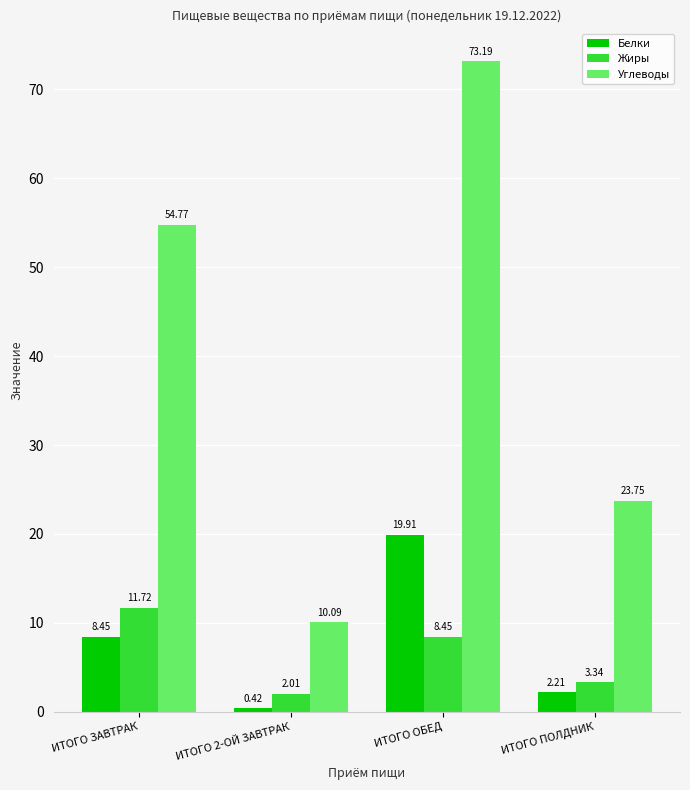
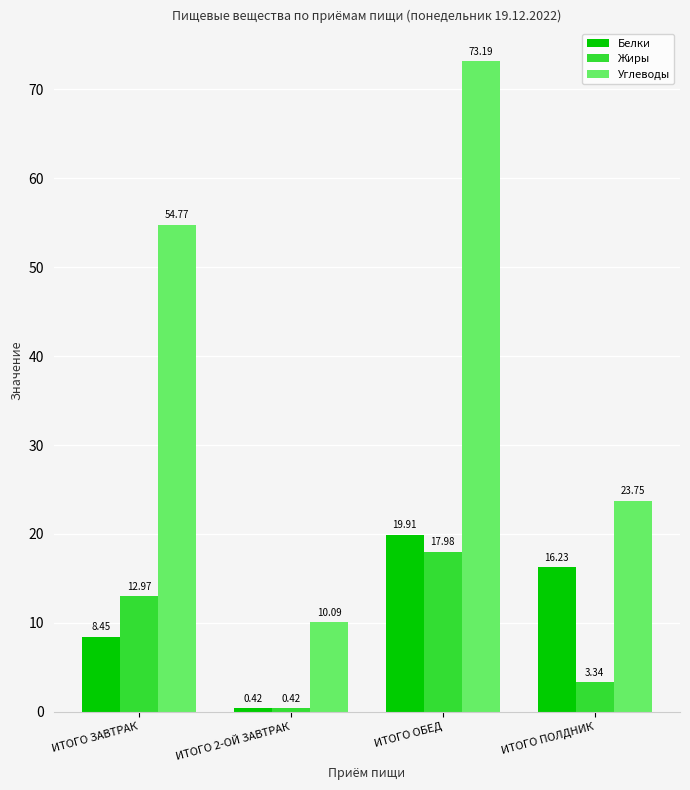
Жиры, ИТОГО ЗАВТРАК: 11.72 -> 12.97
Жиры, ИТОГО 2-ОЙ ЗАВТРАК: 2.01 -> 0.42
Жиры, ИТОГО ОБЕД: 8.45 -> 17.98
Белки, ИТОГО ПОЛДНИК: 2.21 -> 16.23
